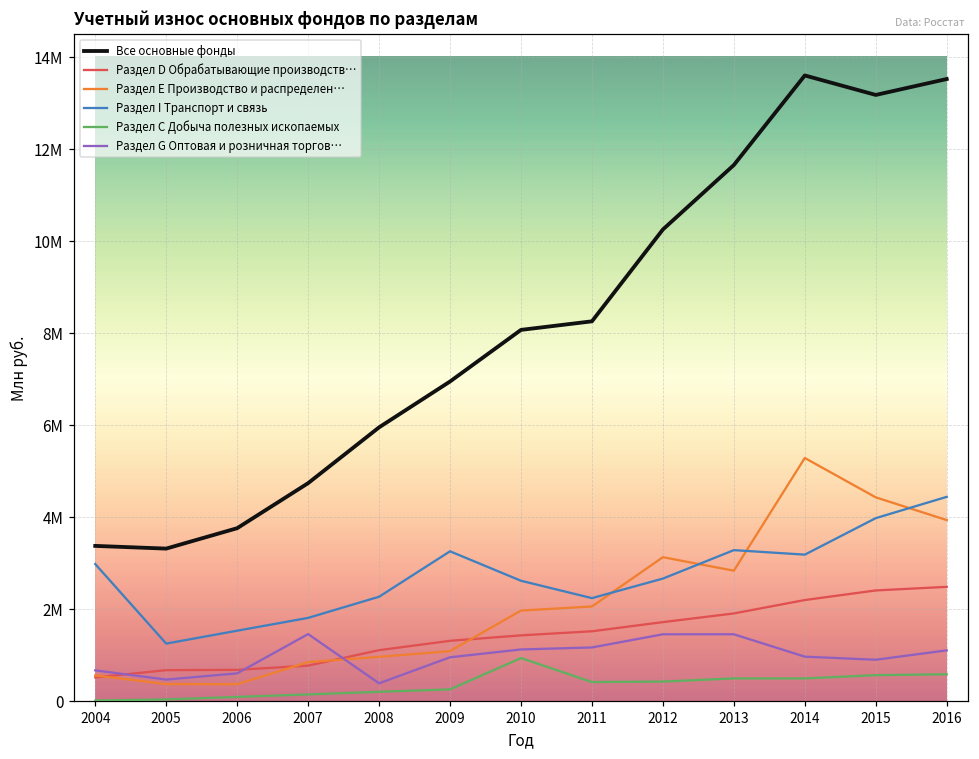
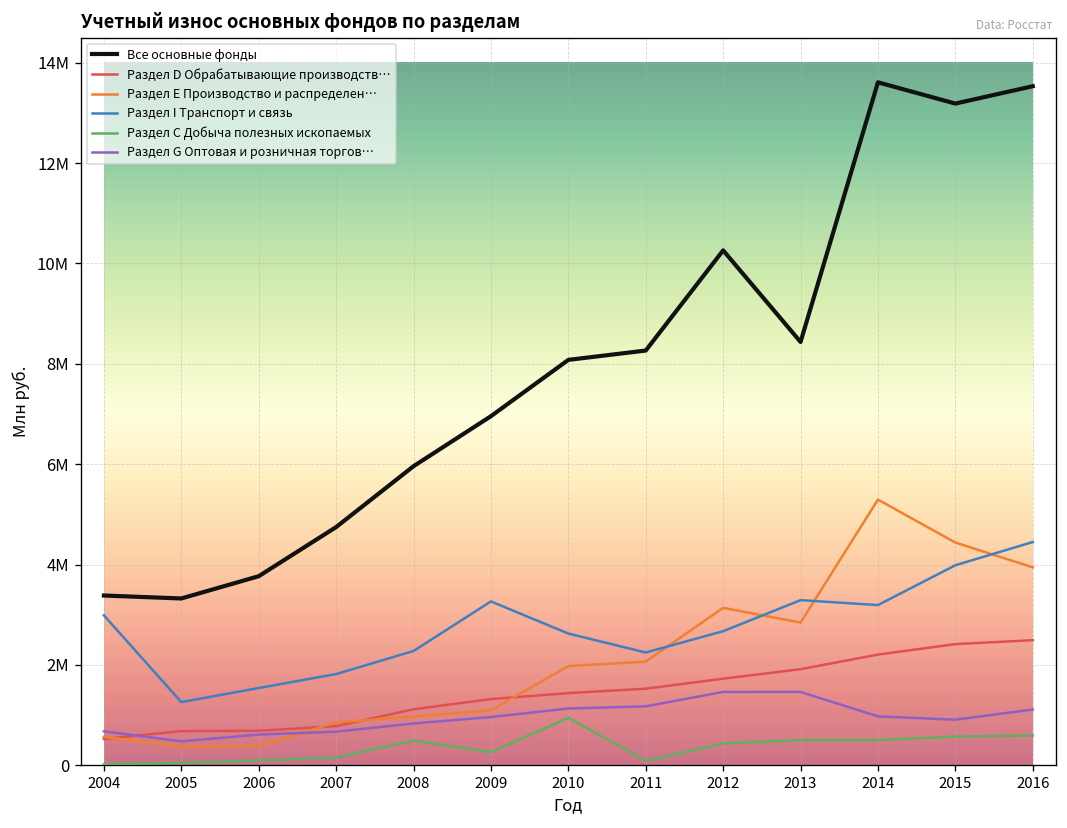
Раздел G Оптовая и розничная торгов…, 2007: 1500000 -> 700000
Раздел С Добыча полезных ископаемых, 2008: 200000 -> 500000
Раздел G Оптовая и розничная торгов…, 2008: 400000 -> 800000
Раздел С Добыча полезных ископаемых, 2011: 400000 -> 100000
Все основные фонды, 2013: 11700000 -> 8400000
